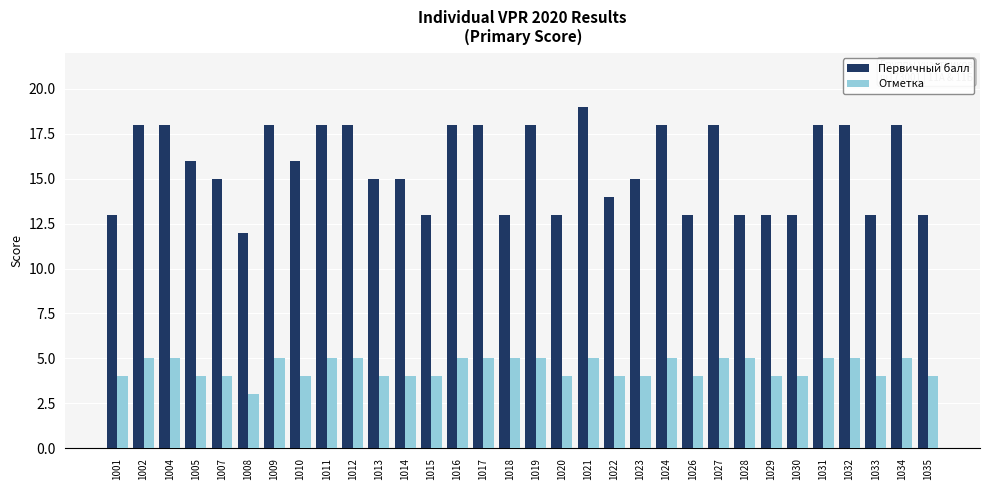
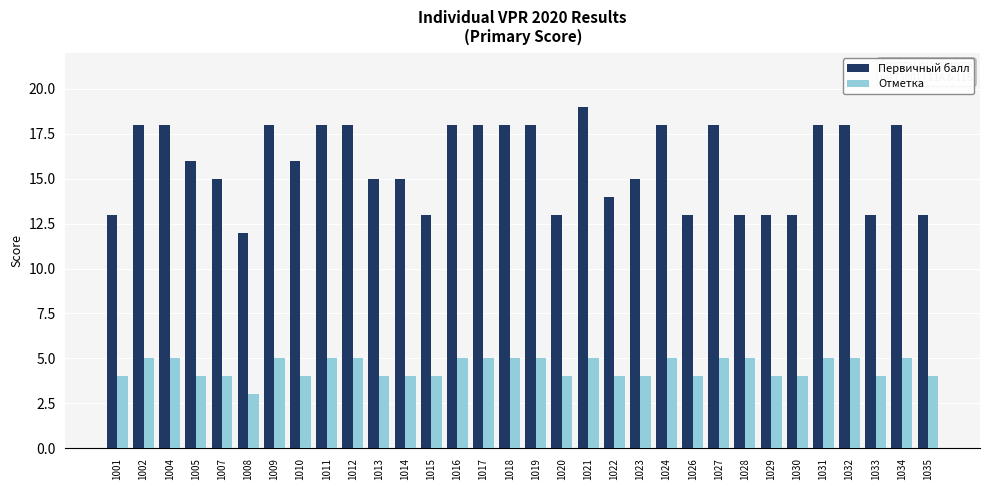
Первичный балл, 1018: 13 -> 18
